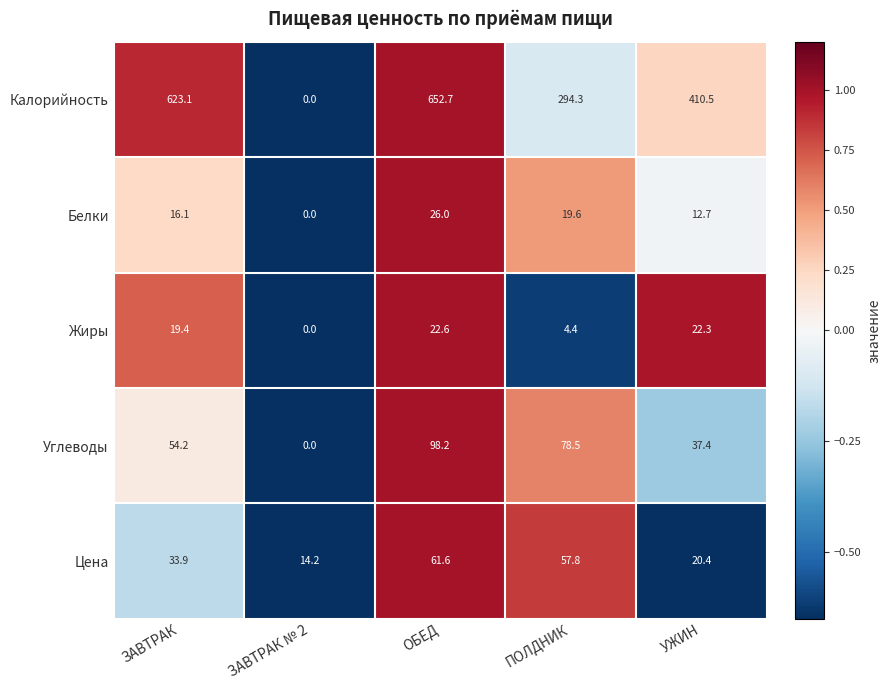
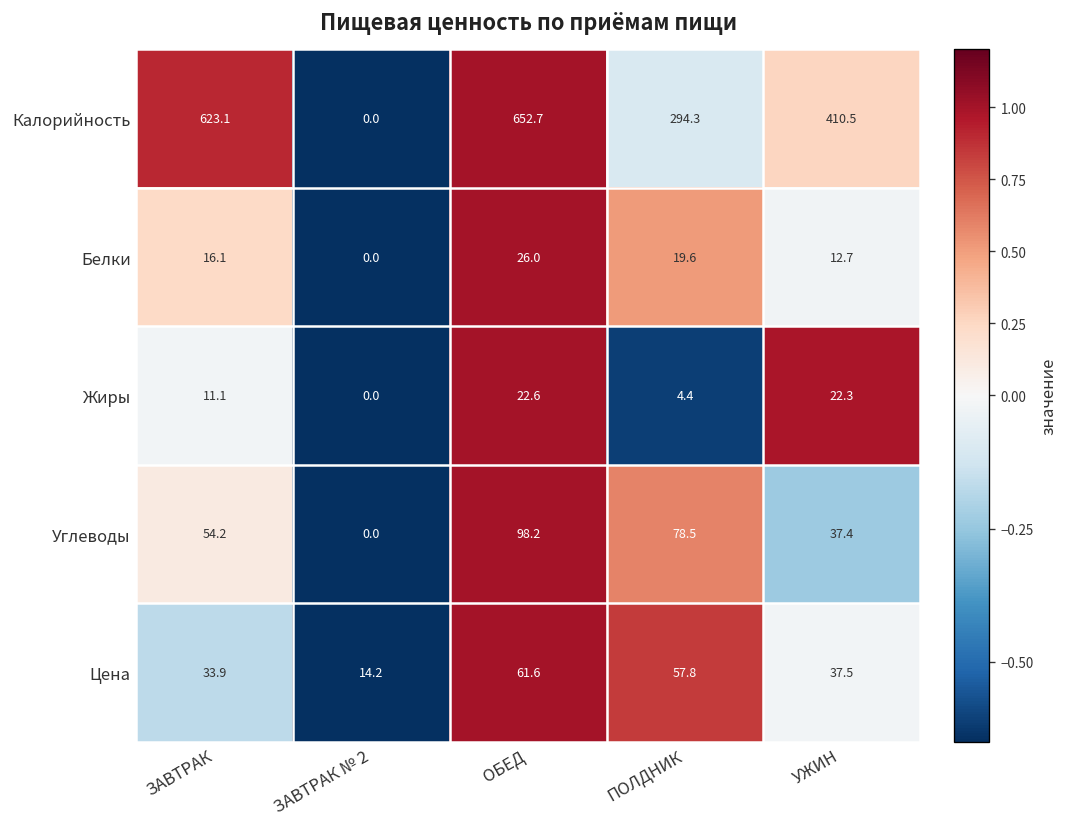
Жиры, ЗАВТРАК: 19.4 -> 11.1
Цена, УЖИН: 20.4 -> 37.5
